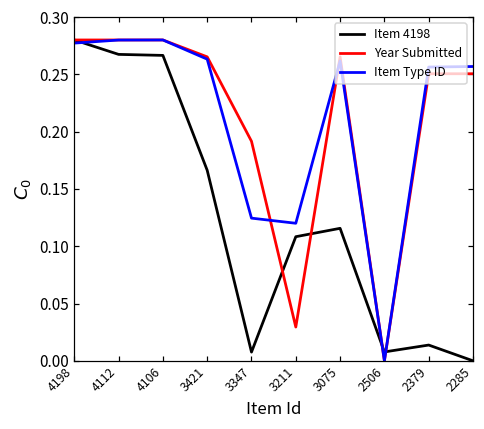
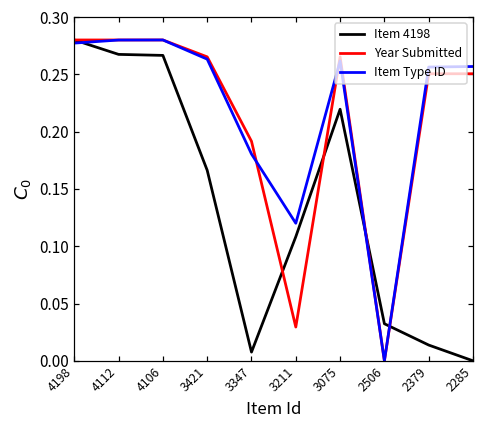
Item Type ID, 3347: 0.125 -> 0.180
Item 4198, 3075: 0.116 -> 0.220
Item 4198, 2506: 0.008 -> 0.032
